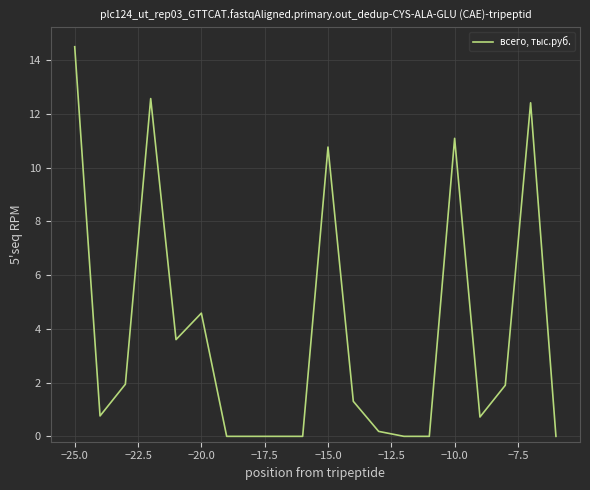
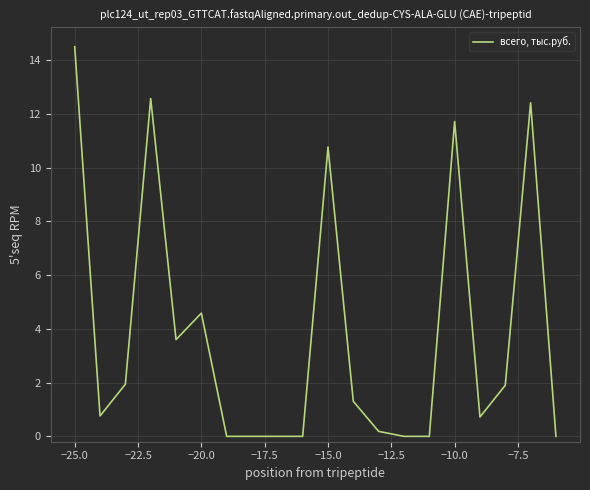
−10.0: 11.1 -> 11.7
